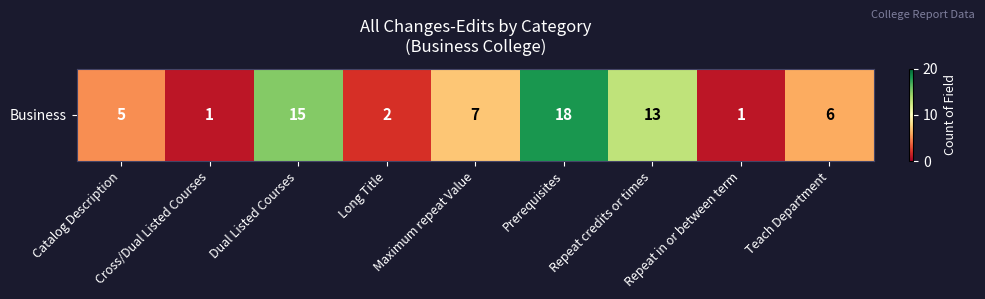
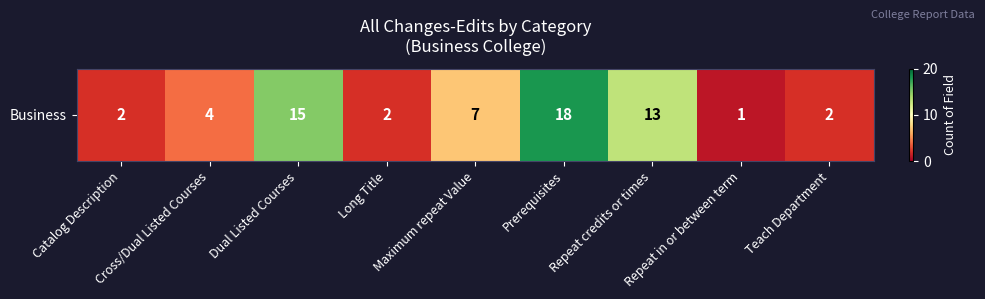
Business, Catalog Description: 5 -> 2
Business, Cross/Dual Listed Courses: 1 -> 4
Business, Teach Department: 6 -> 2
